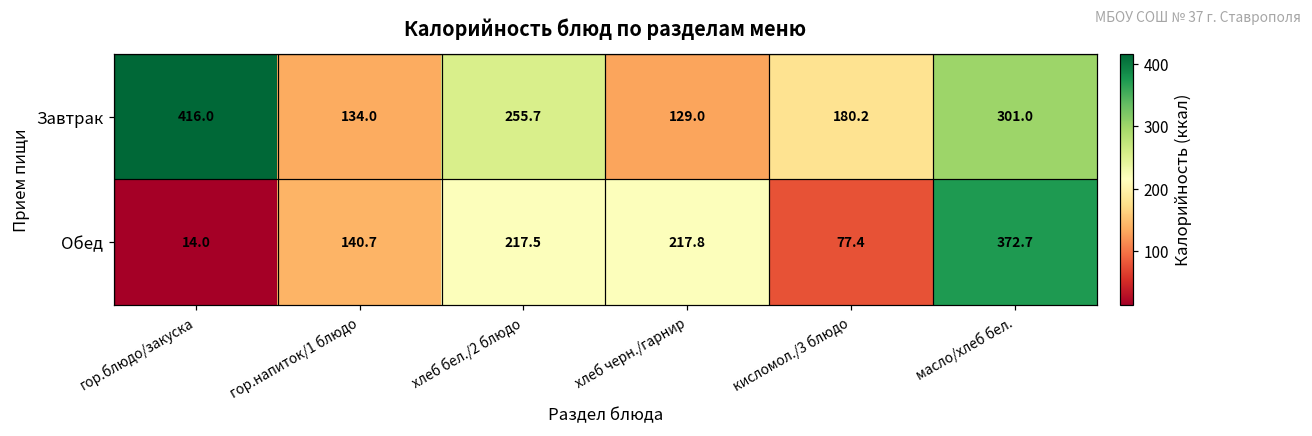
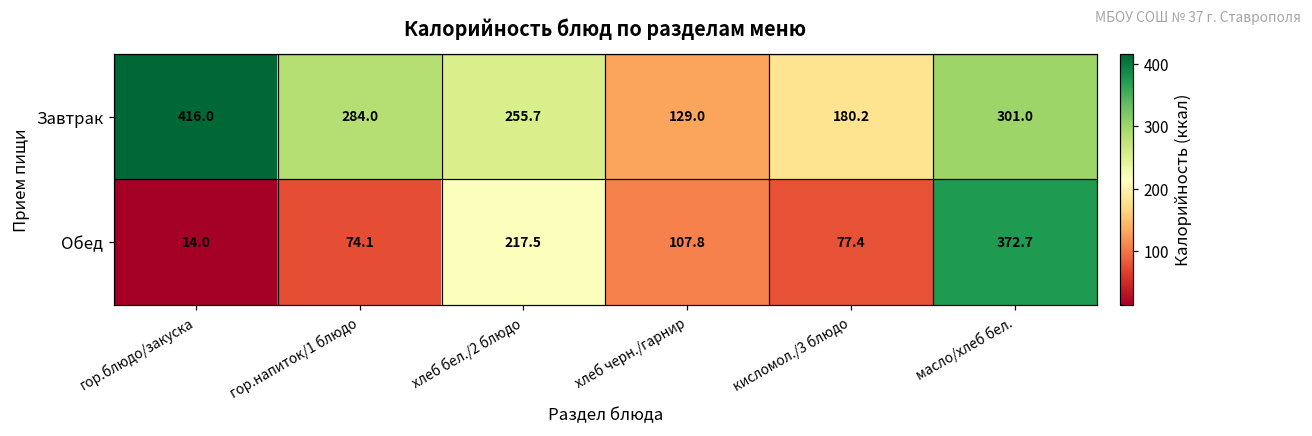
Завтрак, гор.напиток/1 блюдо: 134.0 -> 284.0
Обед, гор.напиток/1 блюдо: 140.7 -> 74.1
Обед, хлеб черн./гарнир: 217.8 -> 107.8
